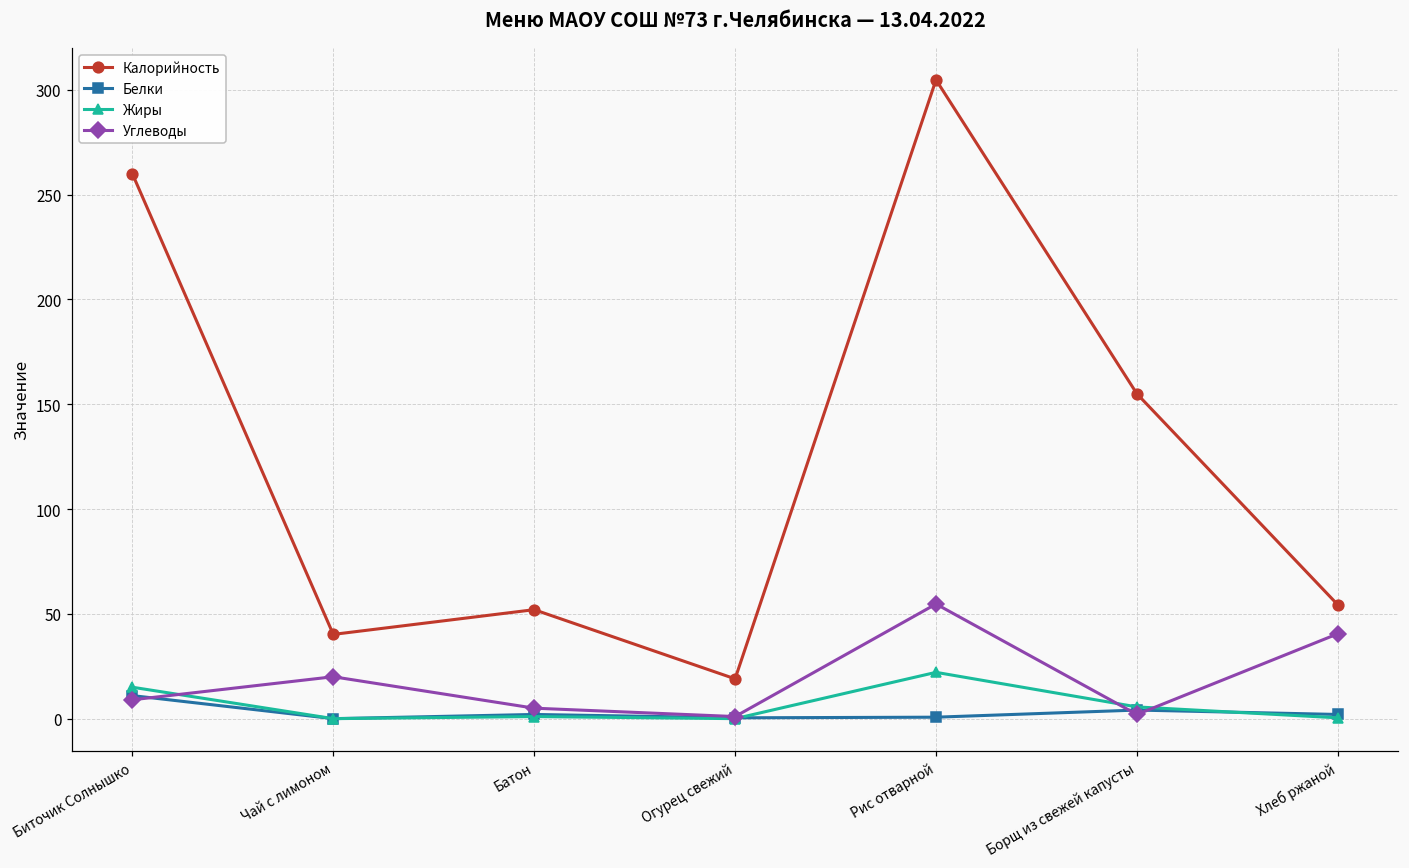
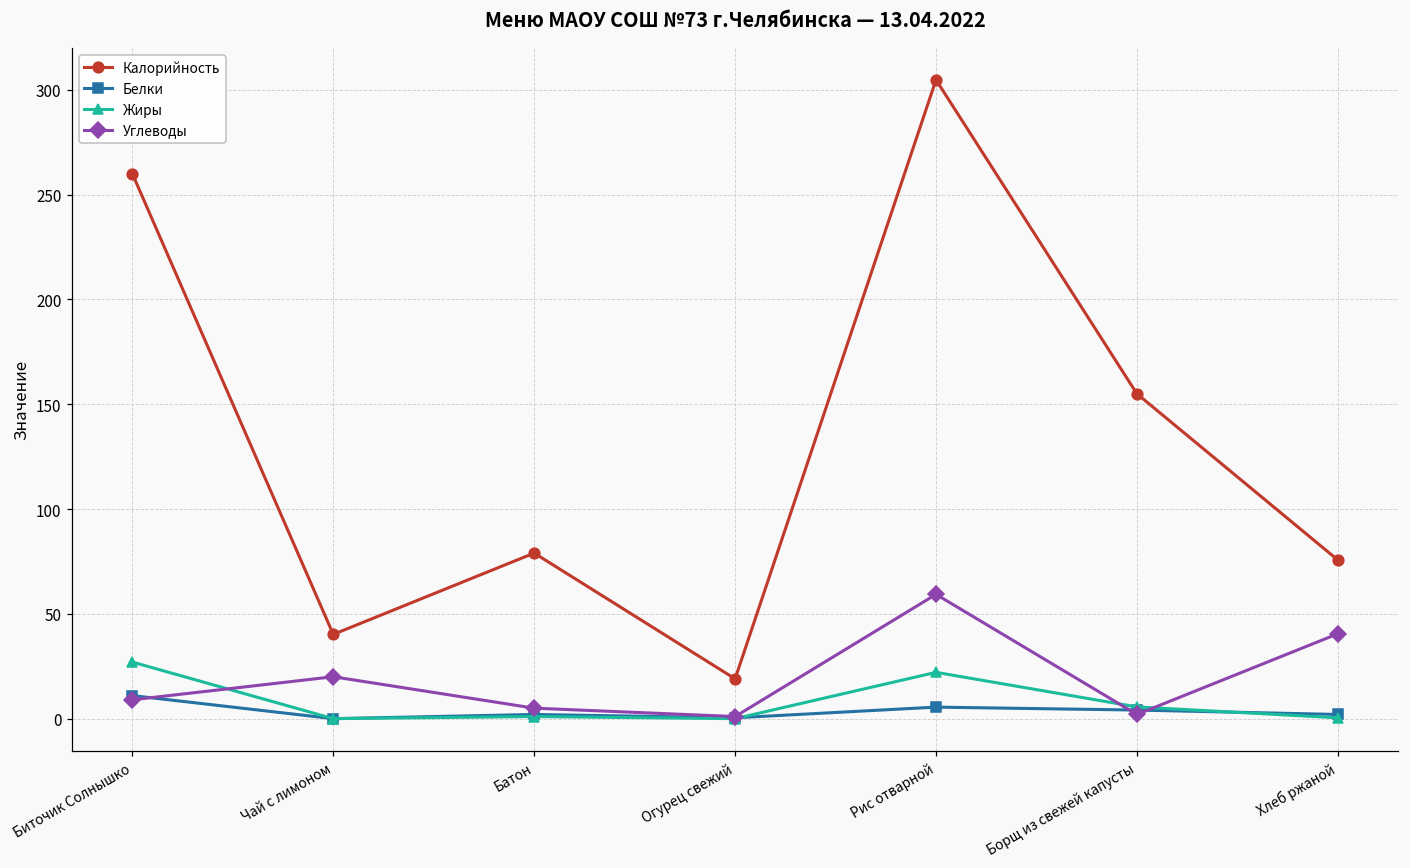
Жиры, Биточик Солнышко: 15 -> 27
Калорийность, Батон: 52 -> 79
Белки, Рис отварной: 1 -> 6
Углеводы, Рис отварной: 55 -> 59
Калорийность, Хлеб ржаной: 54 -> 76
